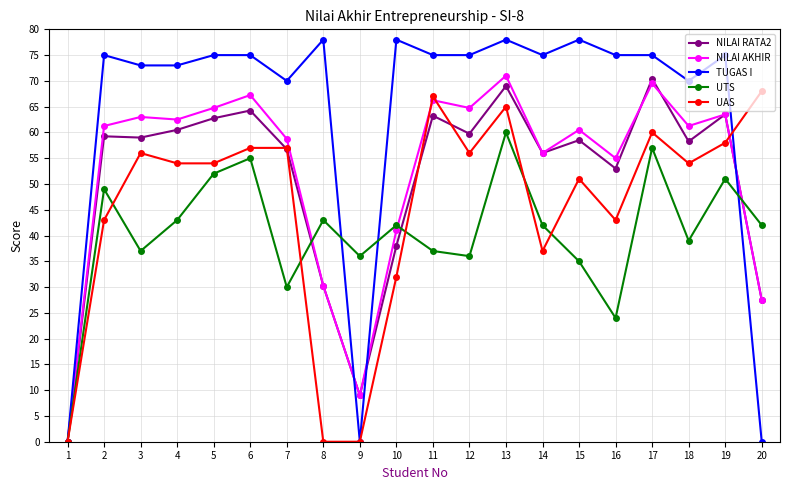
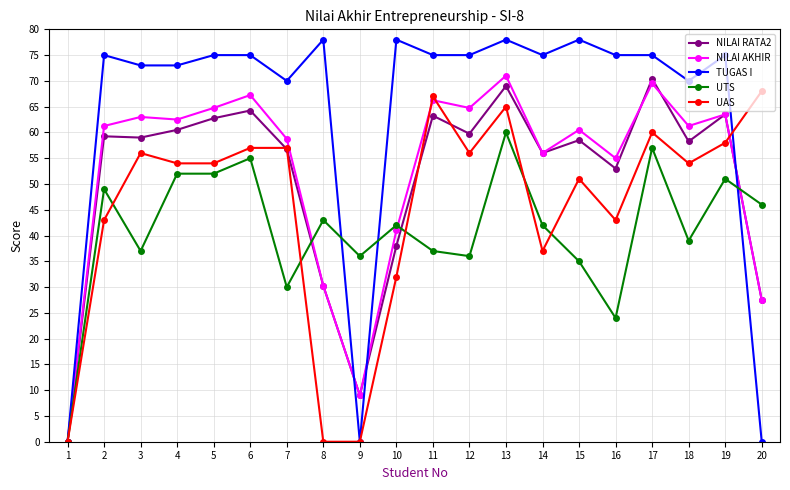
UTS, 4: 43 -> 52
UTS, 20: 42 -> 46
